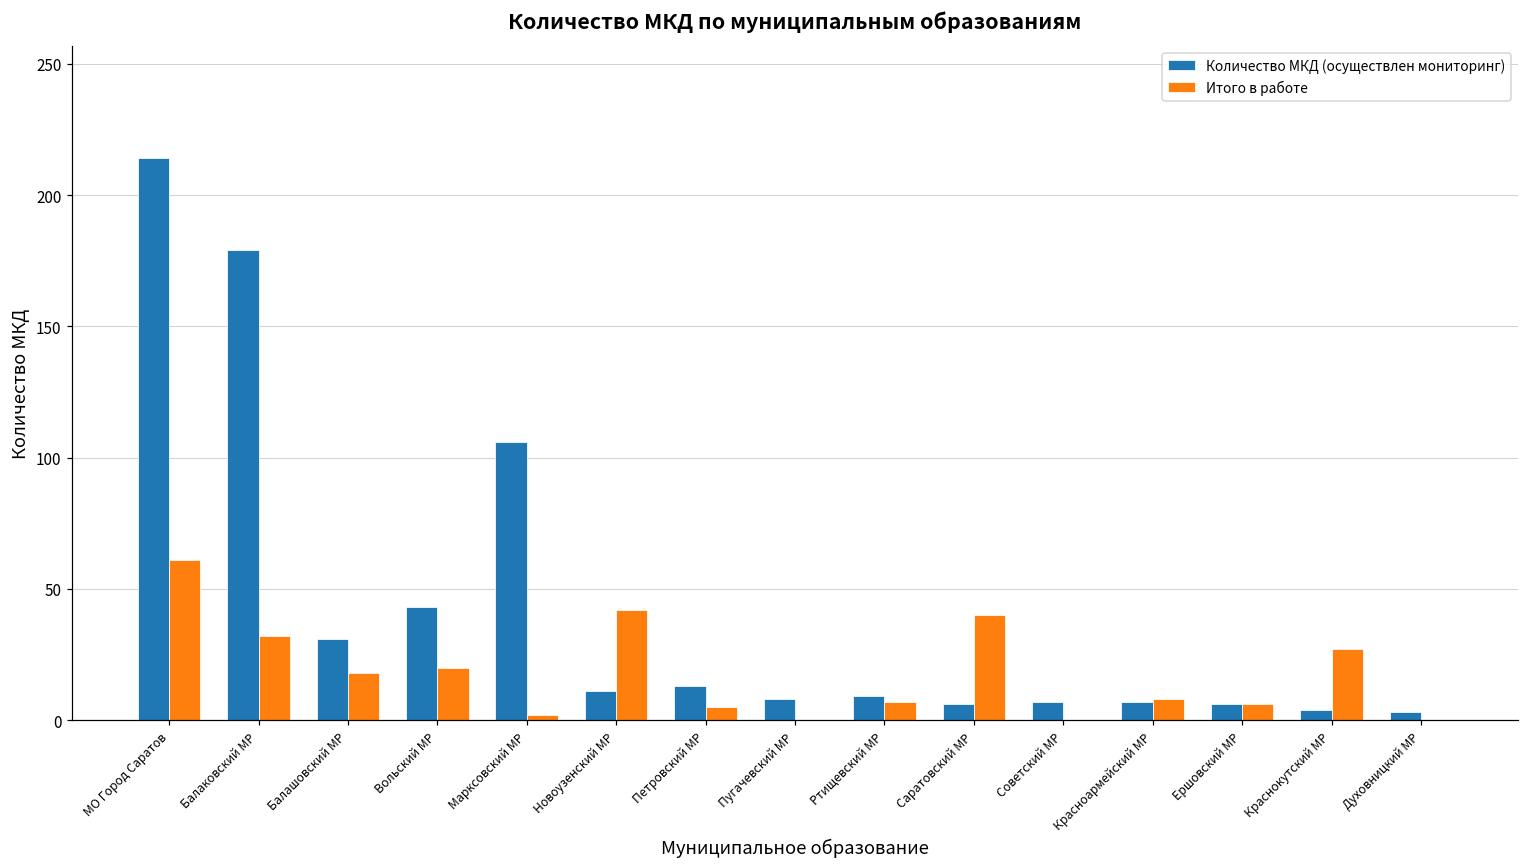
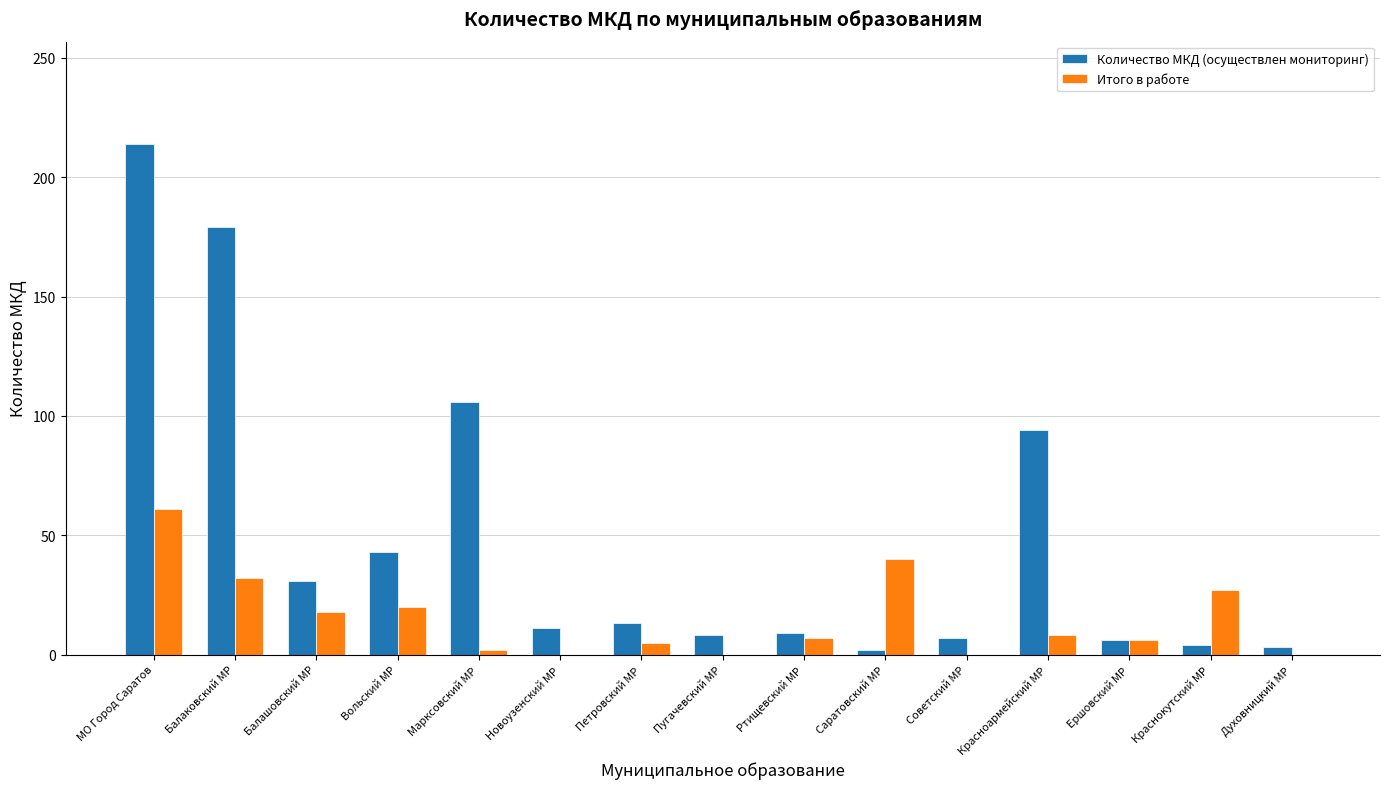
Итого в работе, Новоузенский МР: 42 -> 0
Количество МКД (осуществлен мониторинг), Саратовский МР: 6 -> 2
Количество МКД (осуществлен мониторинг), Красноармейский МР: 7 -> 94
